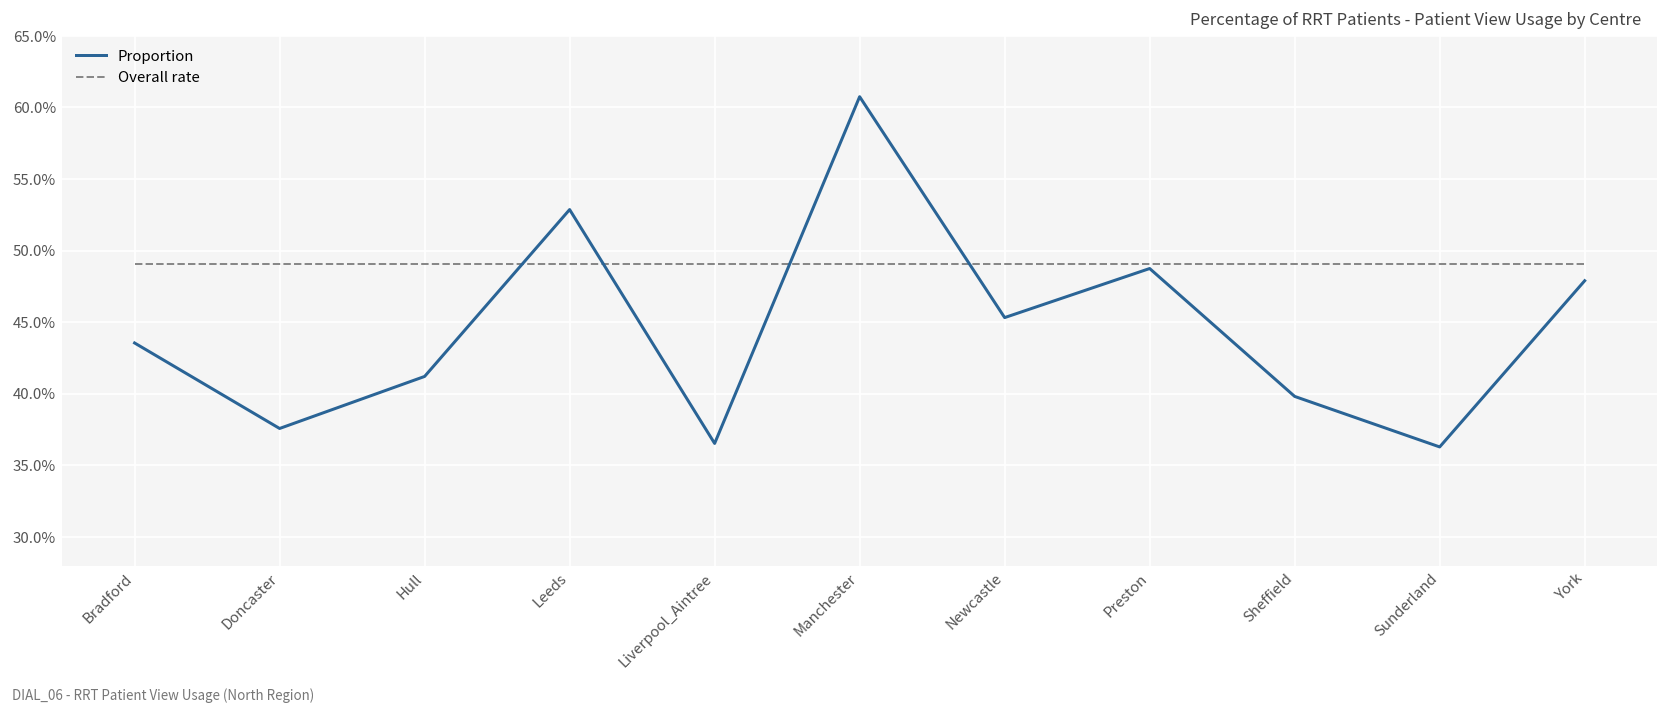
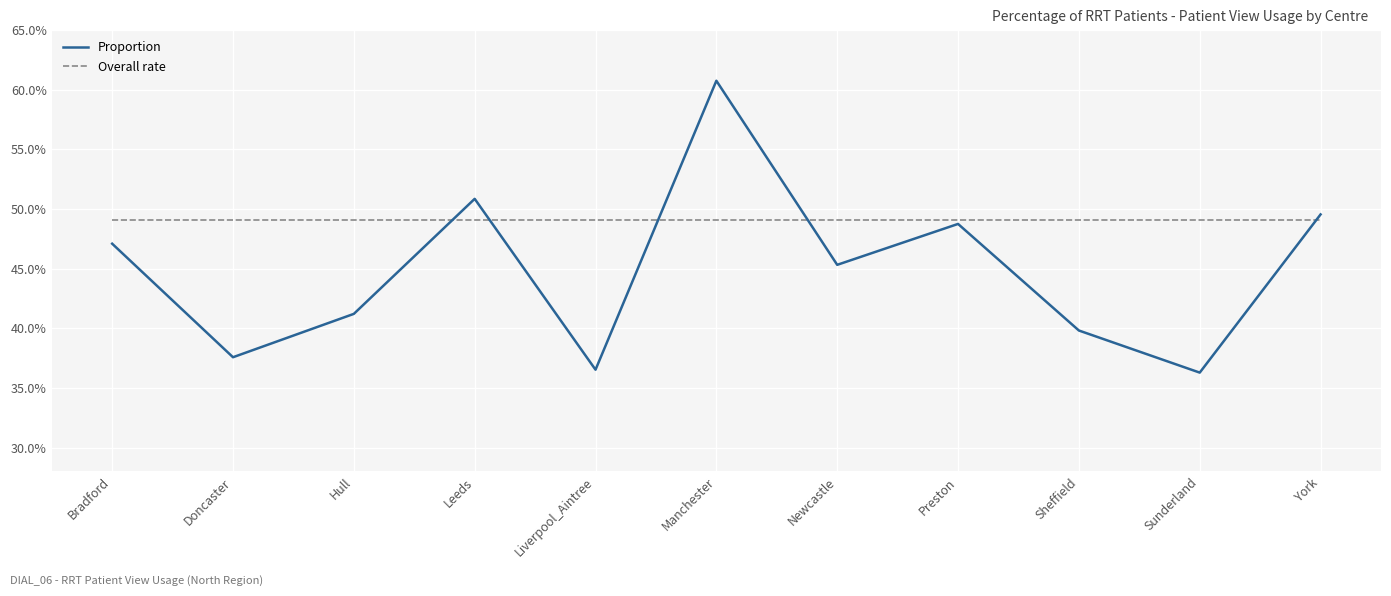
Proportion, Bradford: 43.5% -> 47.1%
Proportion, Leeds: 52.9% -> 50.9%
Proportion, York: 47.9% -> 49.5%
